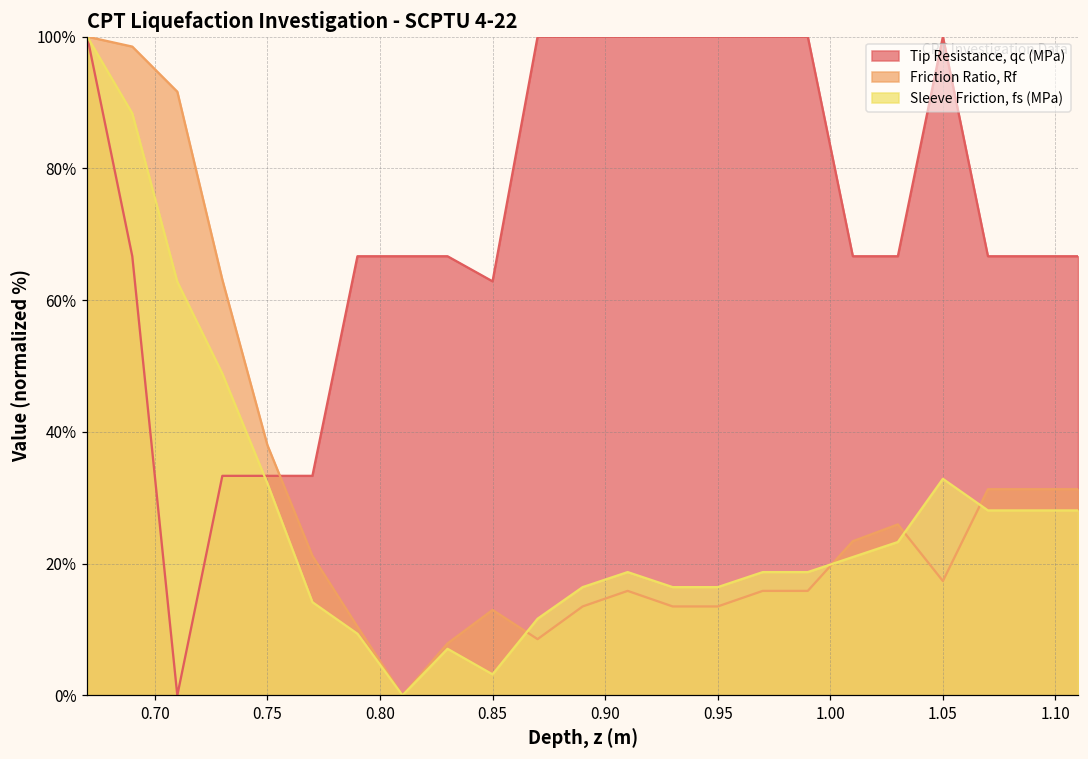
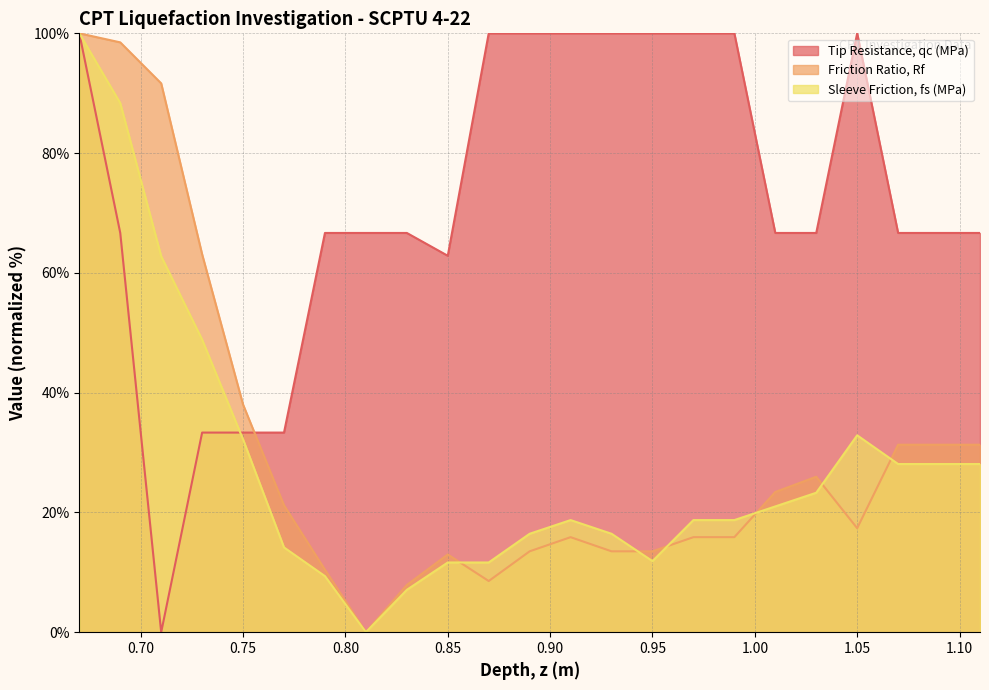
Sleeve Friction, fs (MPa), 0.85: 3% -> 12%
Sleeve Friction, fs (MPa), 0.95: 16% -> 12%
